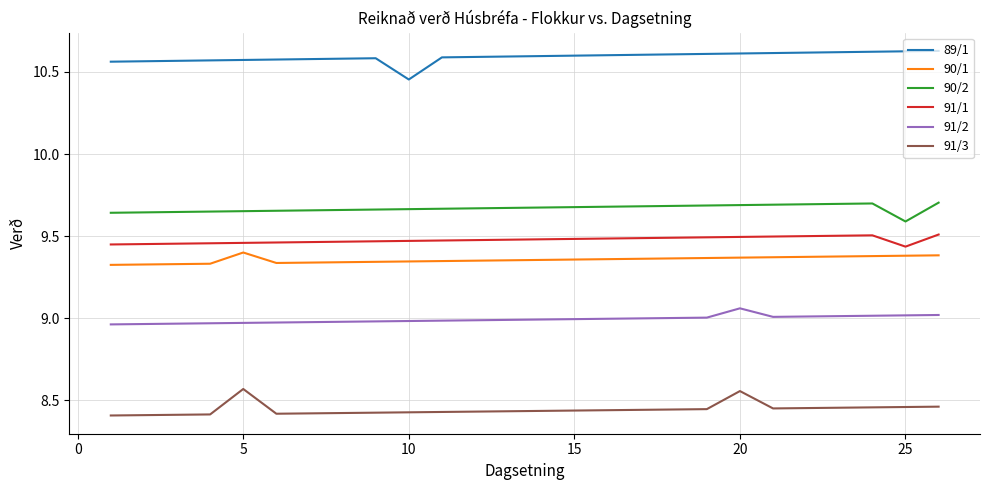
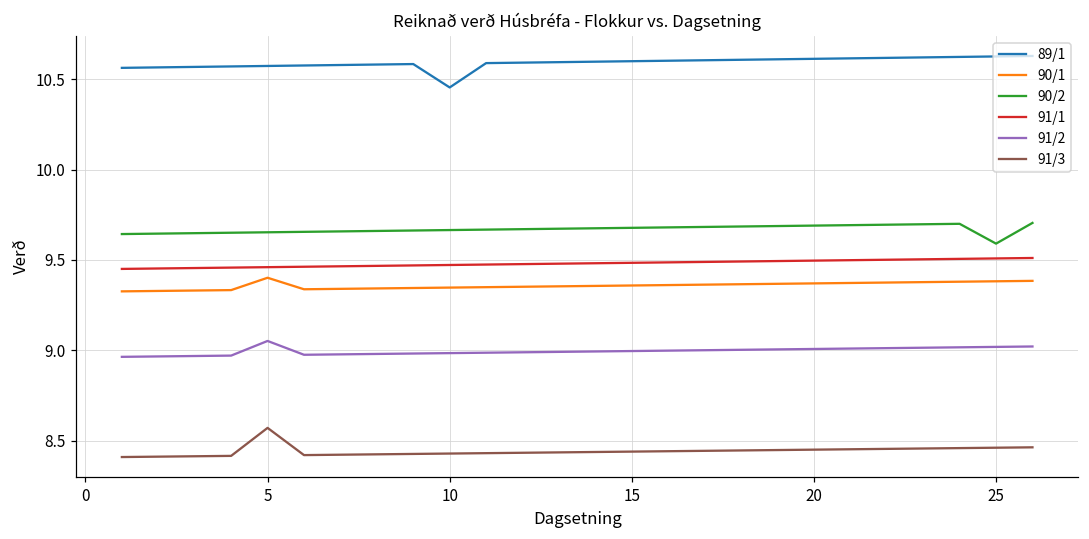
91/2, 5: 8.97 -> 9.05
91/2, 20: 9.06 -> 9.01
91/3, 20: 8.56 -> 8.45
91/1, 25: 9.44 -> 9.51
